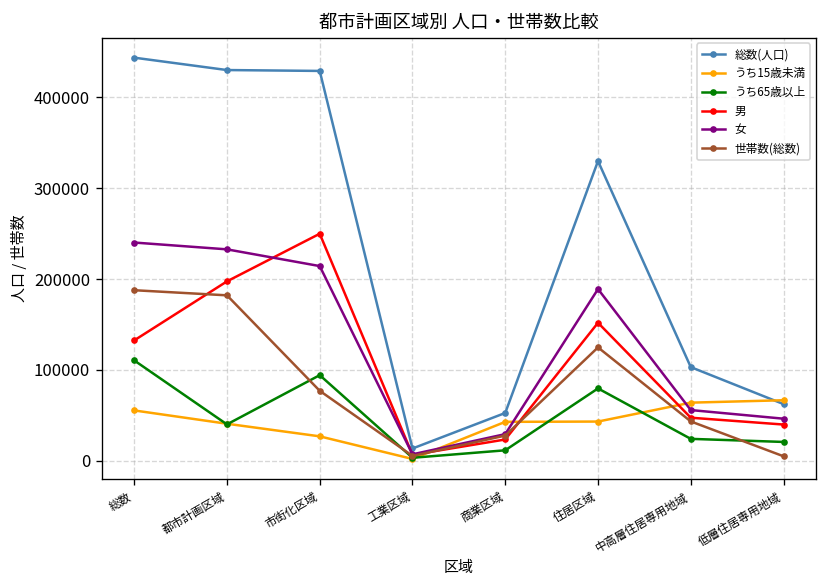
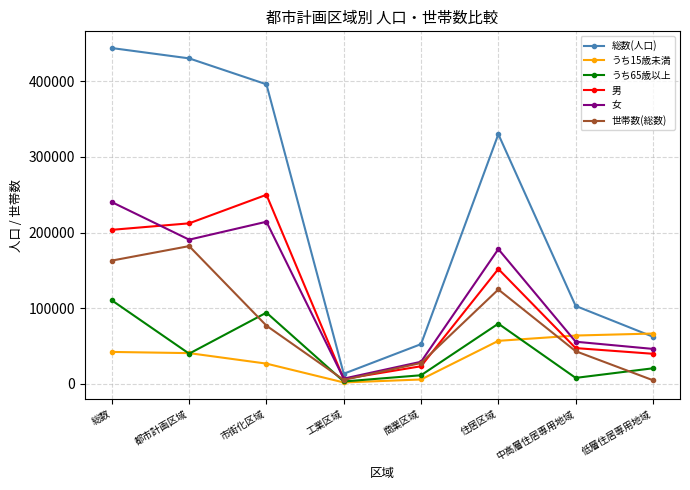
うち15歳未満, 総数: 60000 -> 40000
男, 総数: 130000 -> 200000
世帯数(総数), 総数: 190000 -> 160000
男, 都市計画区域: 200000 -> 210000
女, 都市計画区域: 230000 -> 190000
総数(人口), 市街化区域: 430000 -> 400000
うち15歳未満, 商業区域: 40000 -> 10000
うち15歳未満, 住居区域: 40000 -> 60000
女, 住居区域: 190000 -> 180000
うち65歳以上, 中高層住居専用地域: 20000 -> 10000
